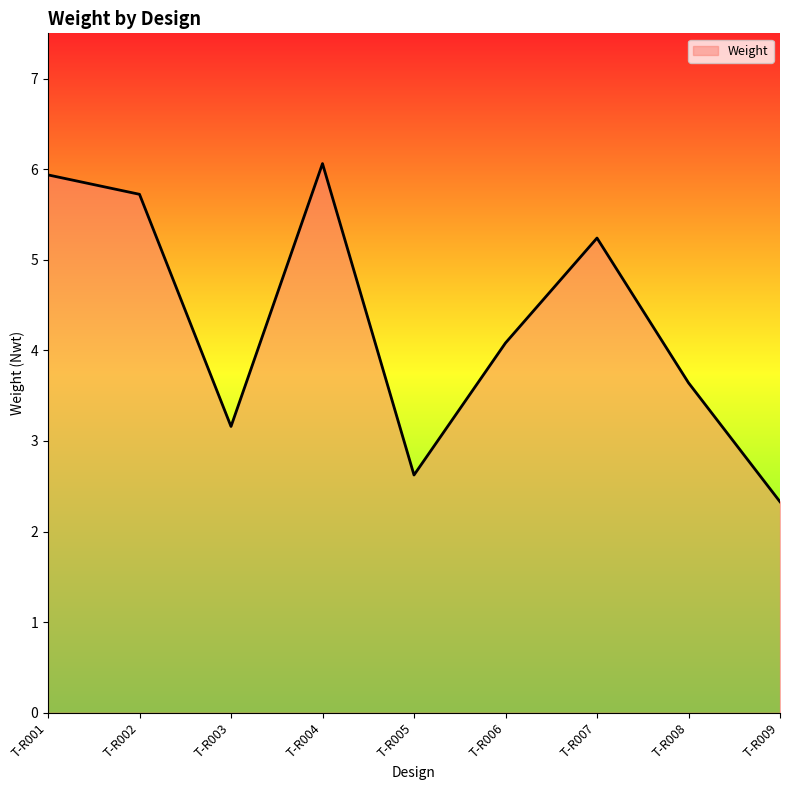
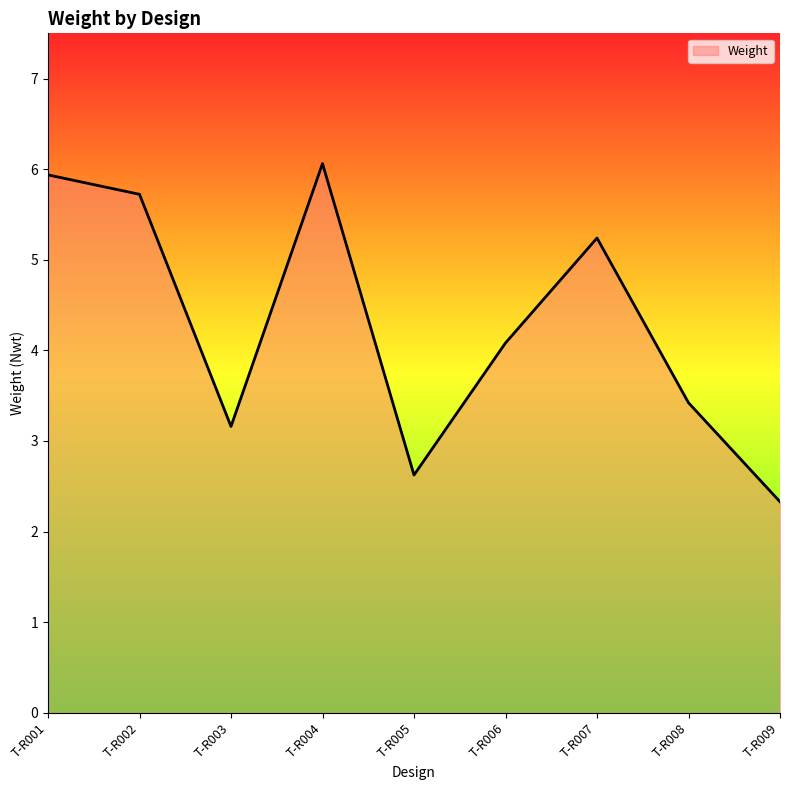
T-R008: 3.6 -> 3.4
